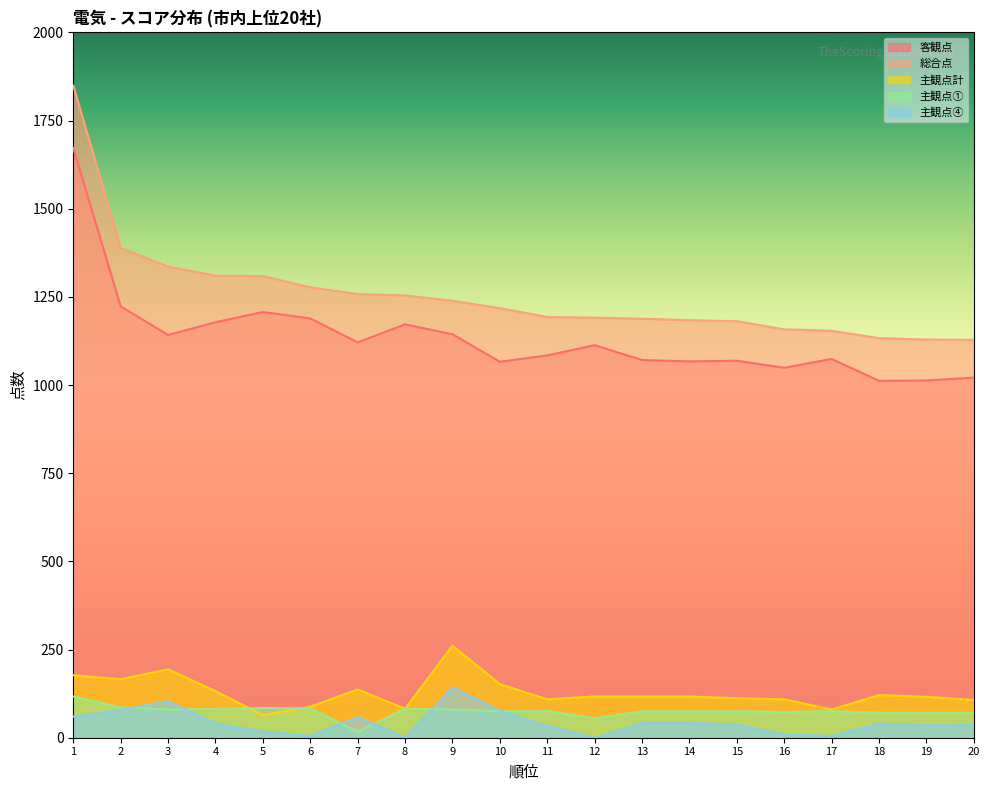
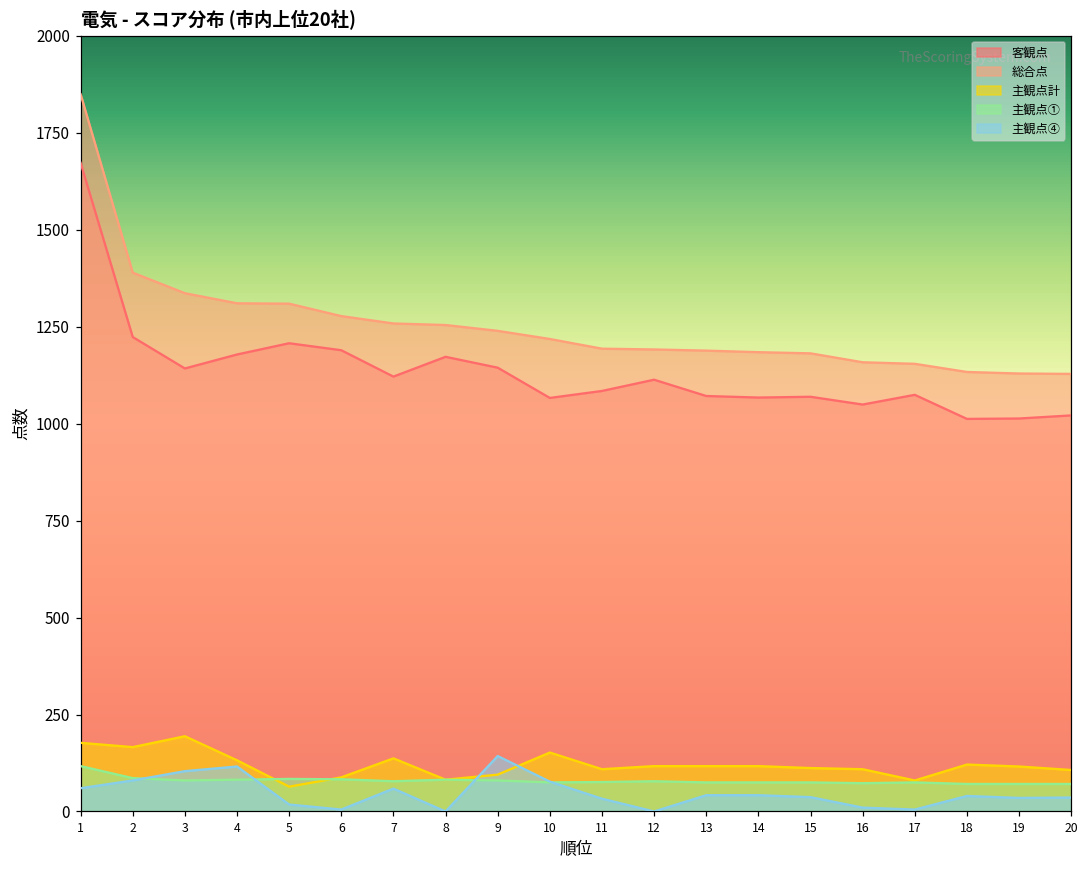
主観点④, 4: 40 -> 120
主観点①, 7: 20 -> 80
主観点計, 9: 260 -> 100
主観点①, 12: 60 -> 80
